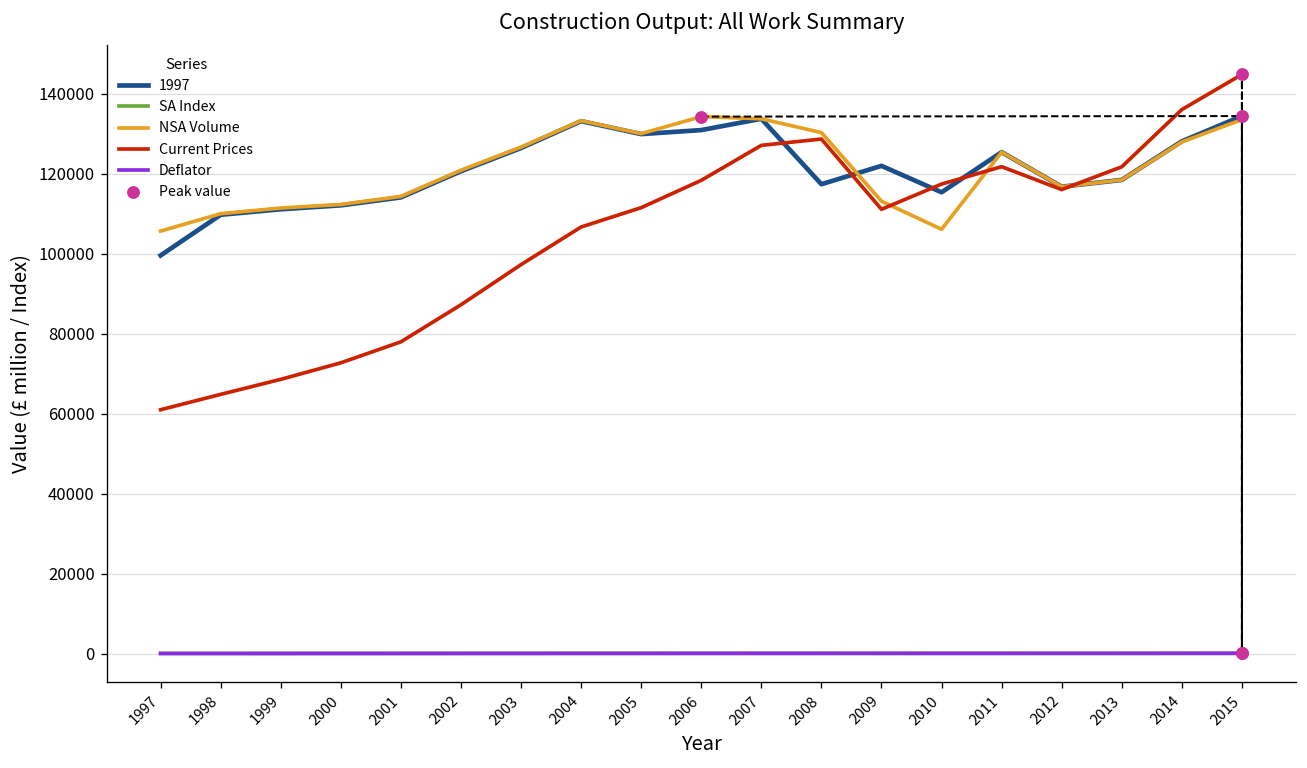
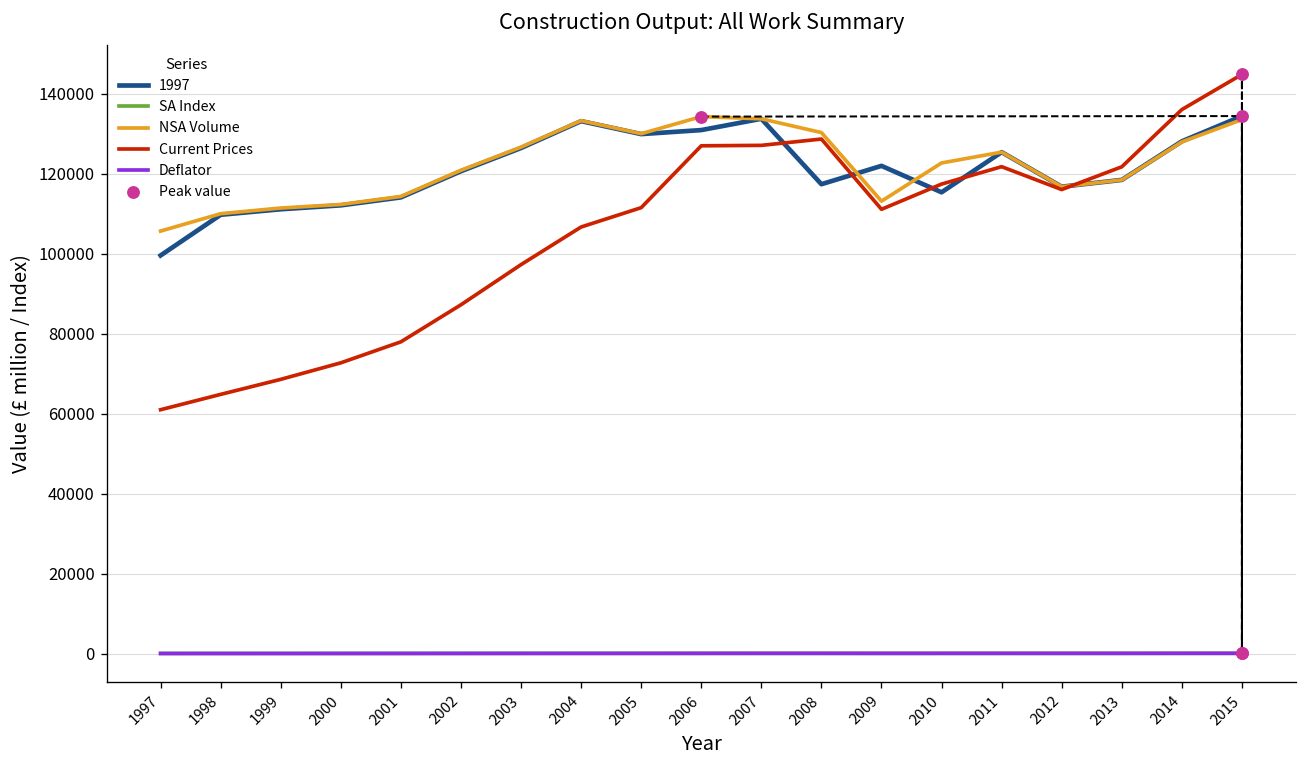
Current Prices, 2006: 118000 -> 127000
NSA Volume, 2010: 106000 -> 123000
